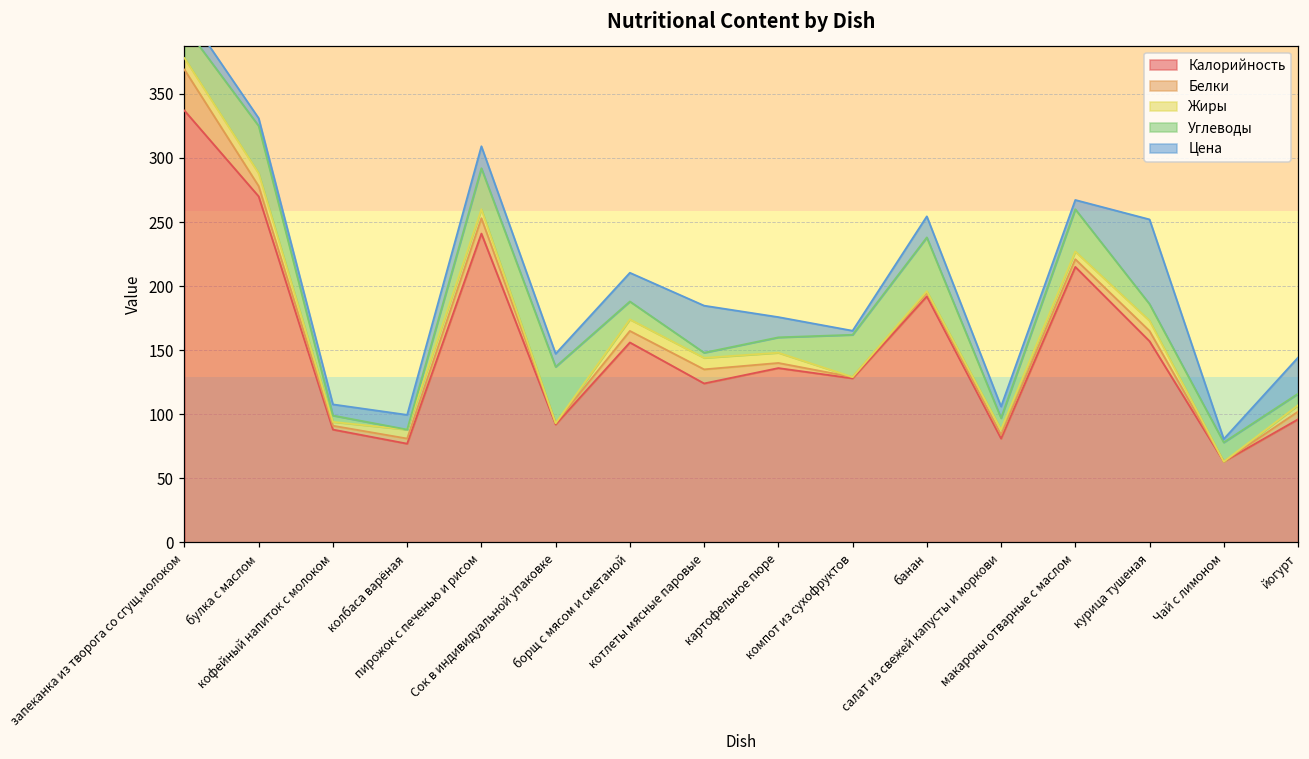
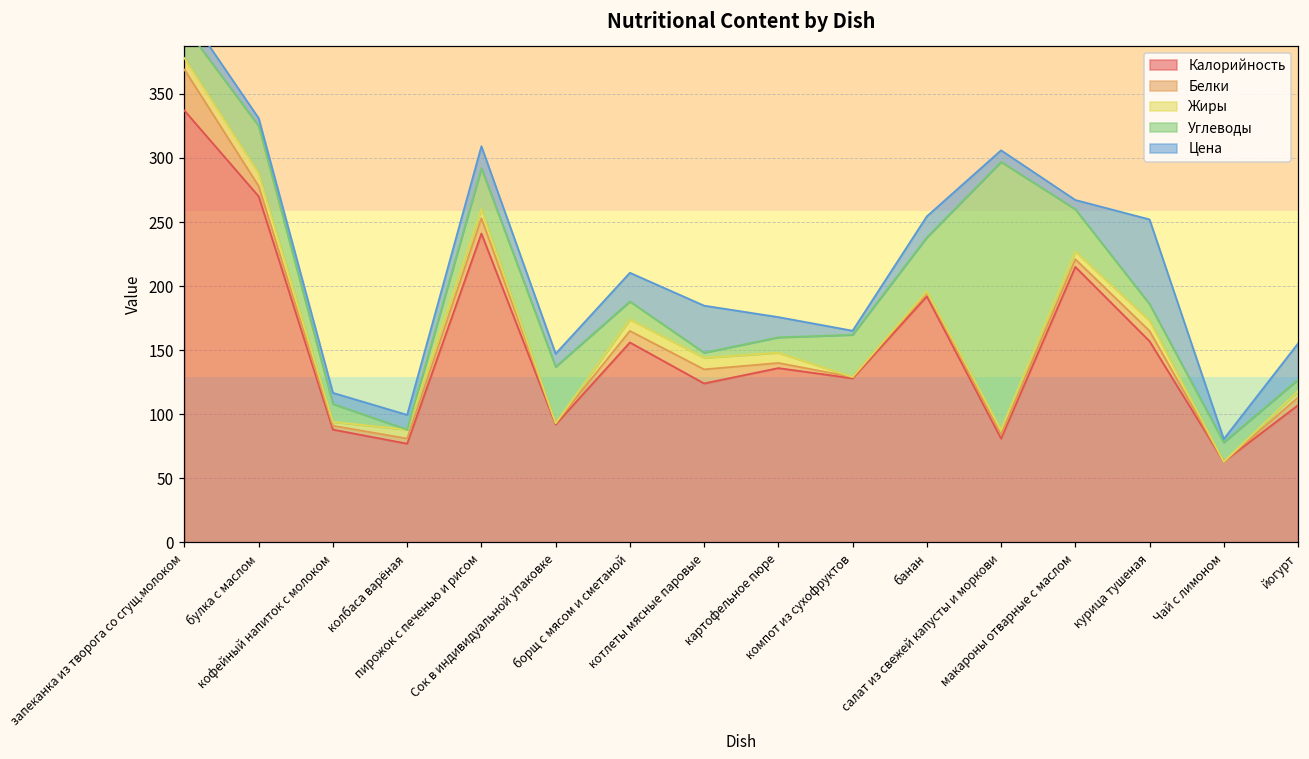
Углеводы, кофейный напиток с молоком: 5 -> 14
Углеводы, салат из свежей капусты и моркови: 9 -> 209
Калорийность, йогурт: 96 -> 107
